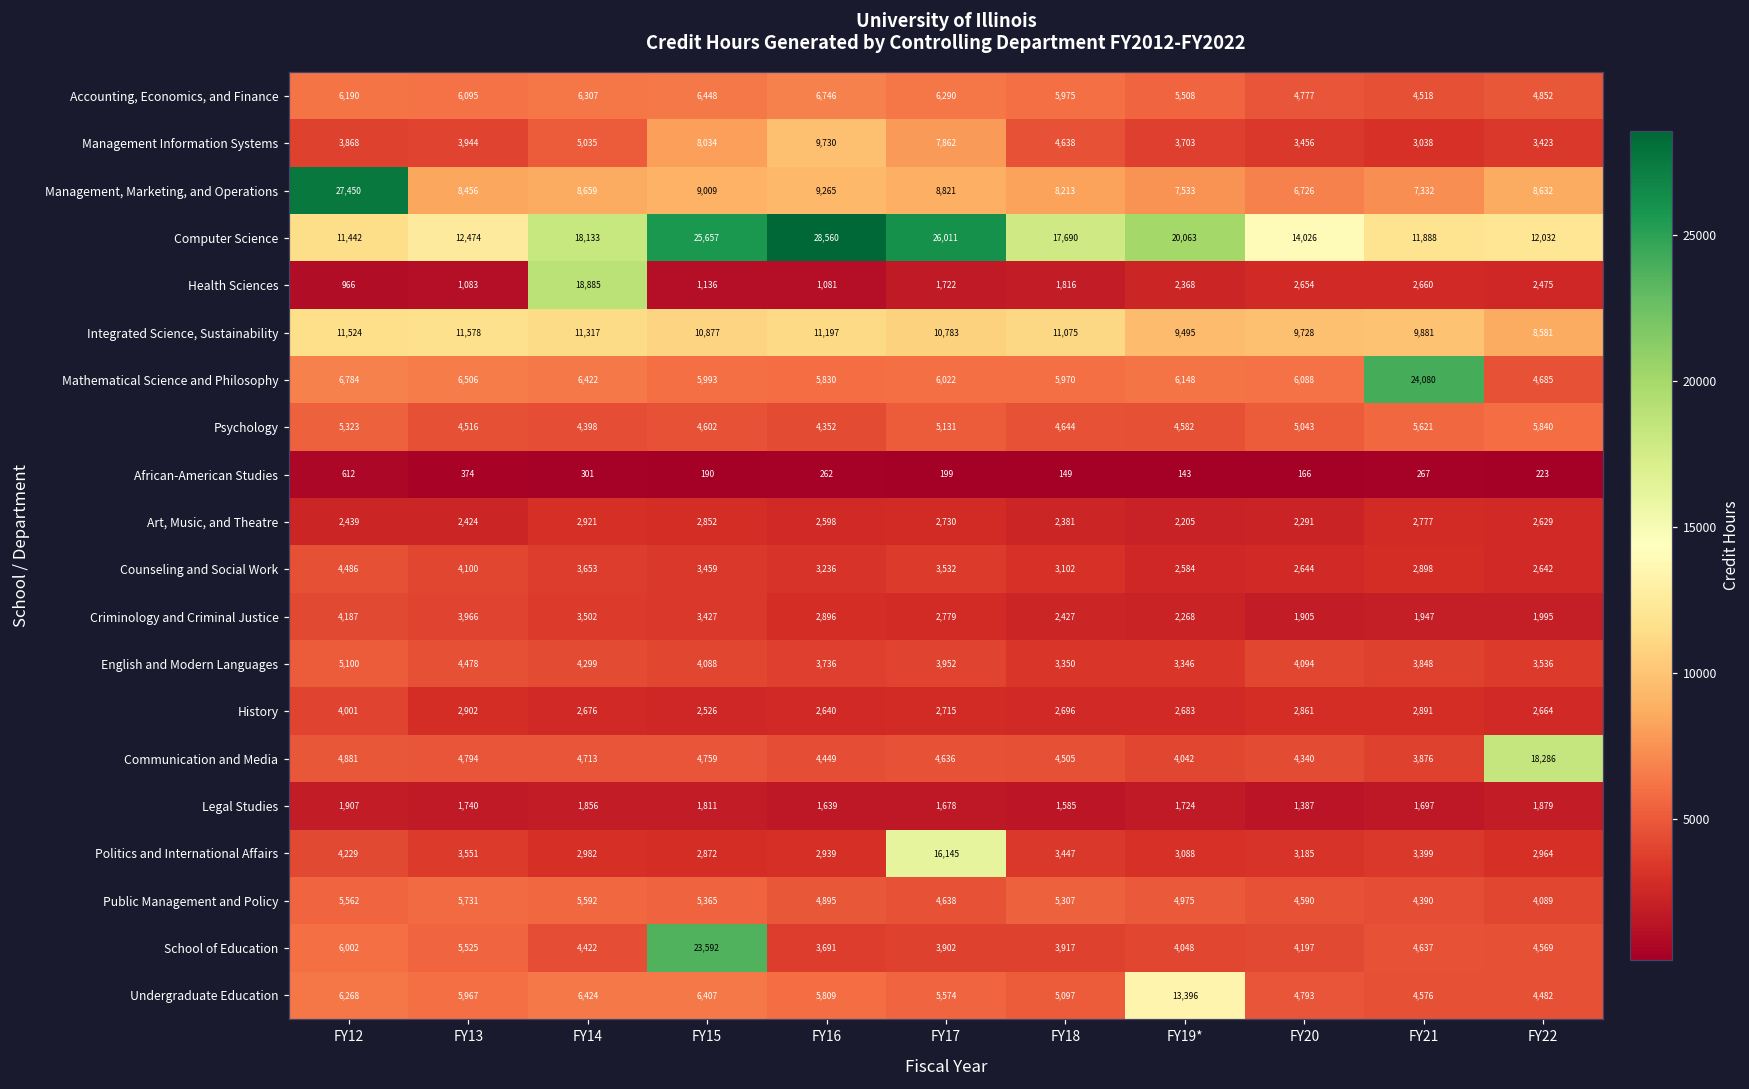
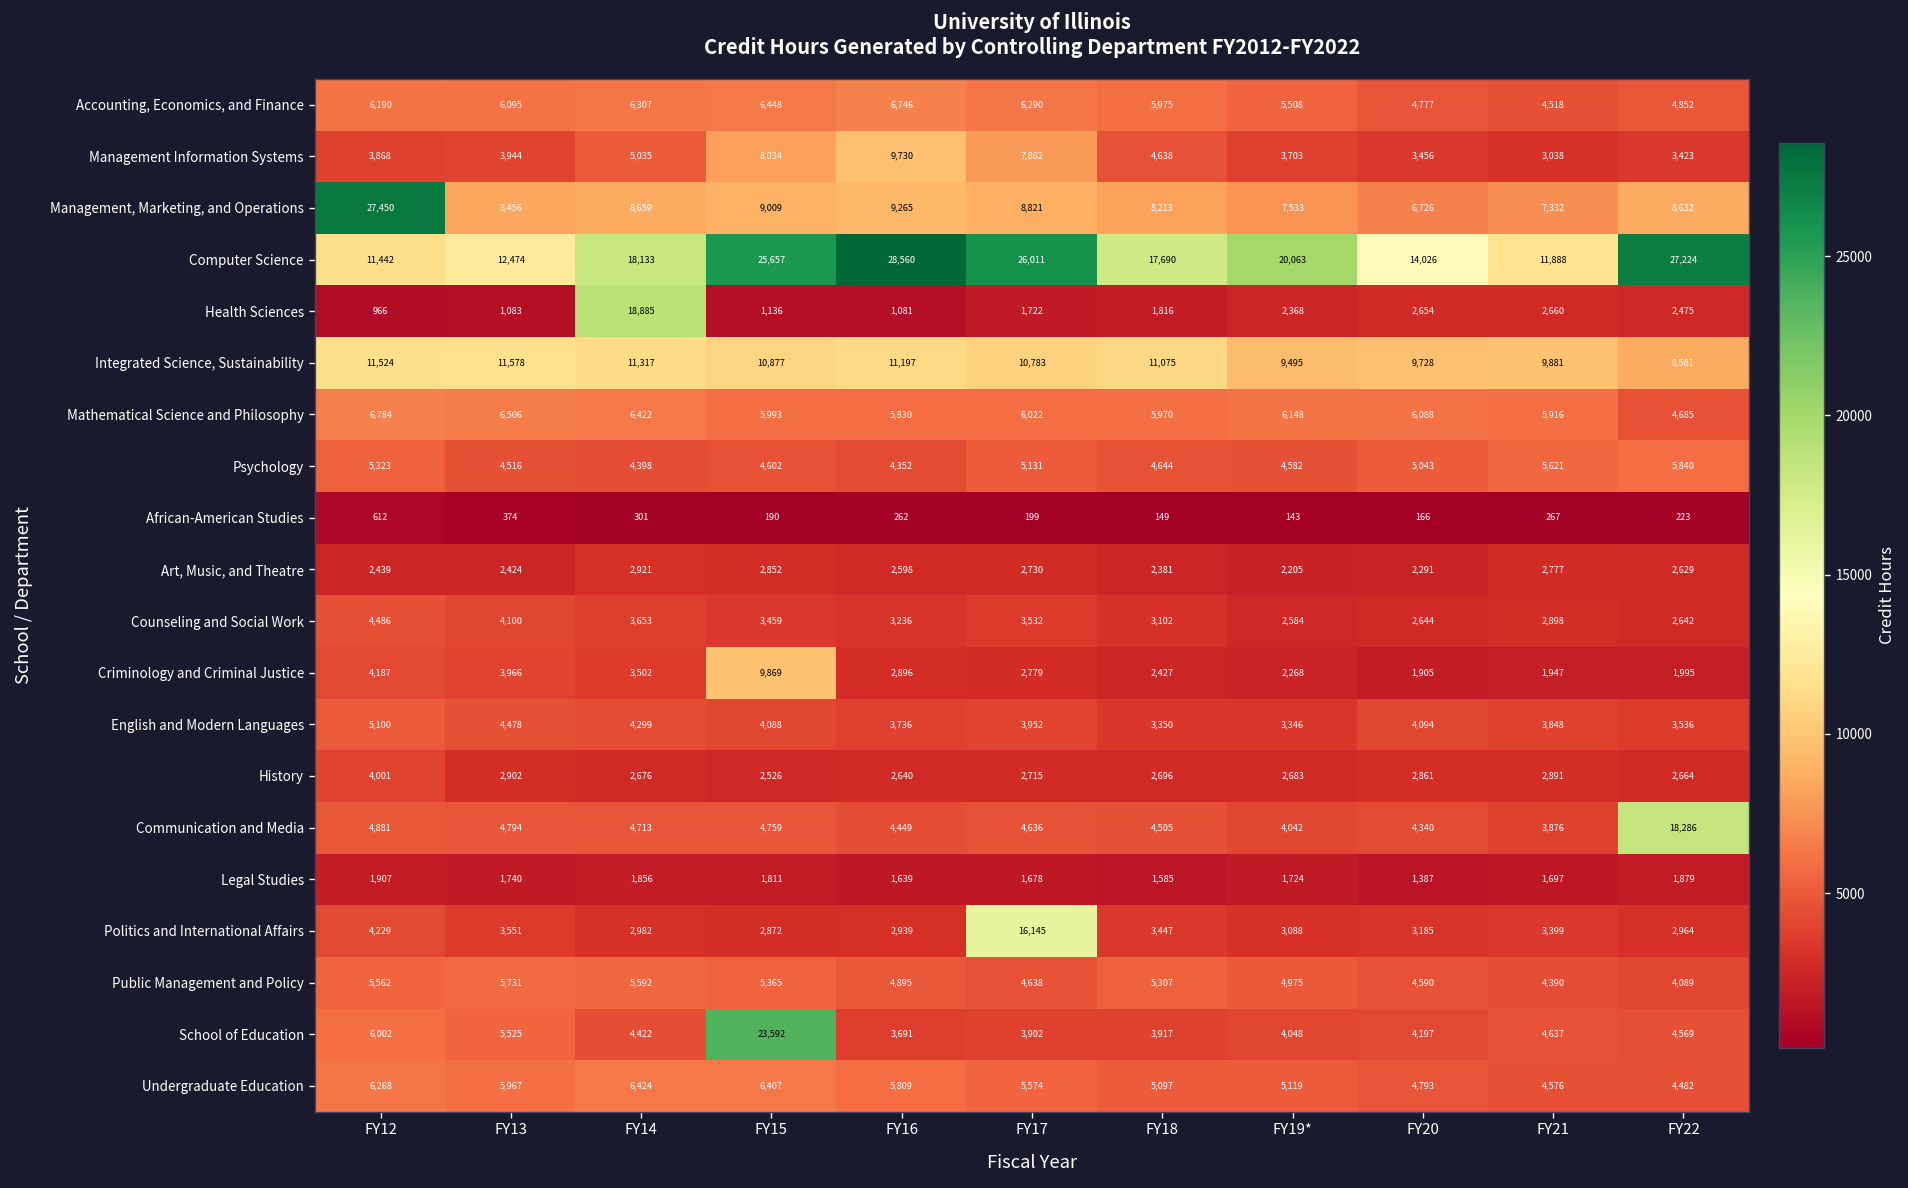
Computer Science, FY22: 12,032 -> 27,224
Mathematical Science and Philosophy, FY21: 24,080 -> 5,916
Criminology and Criminal Justice, FY15: 3,427 -> 9,869
Undergraduate Education, FY19*: 13,396 -> 5,119
